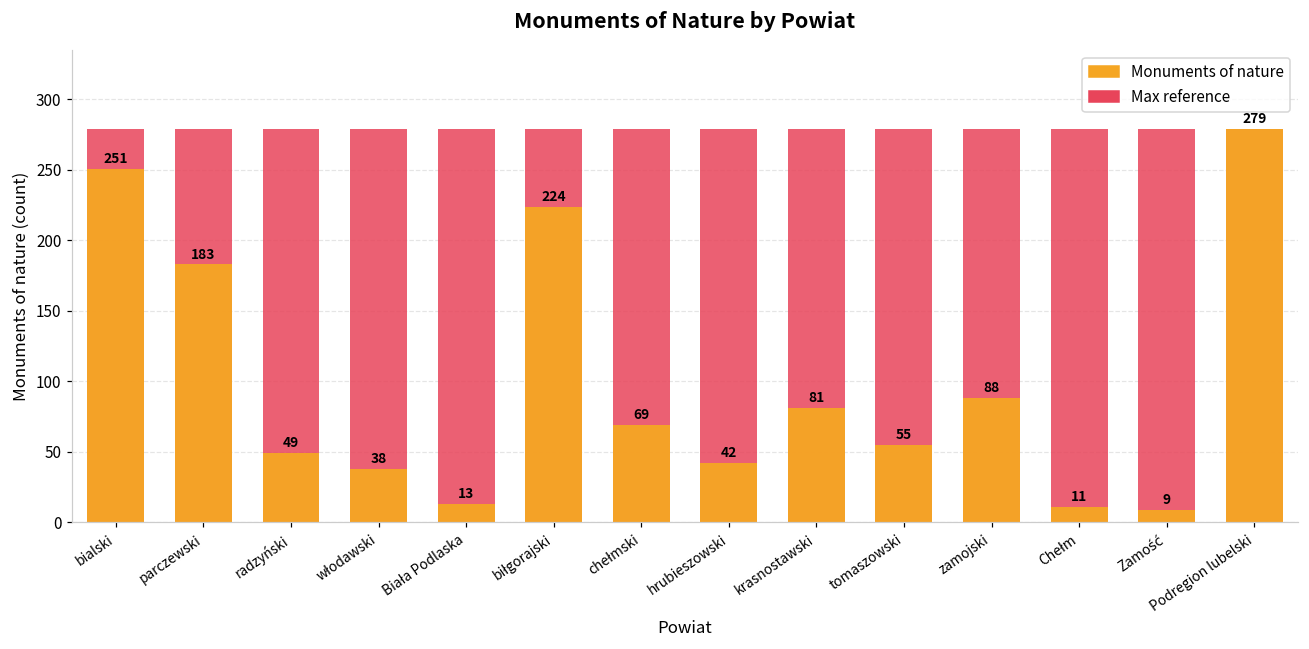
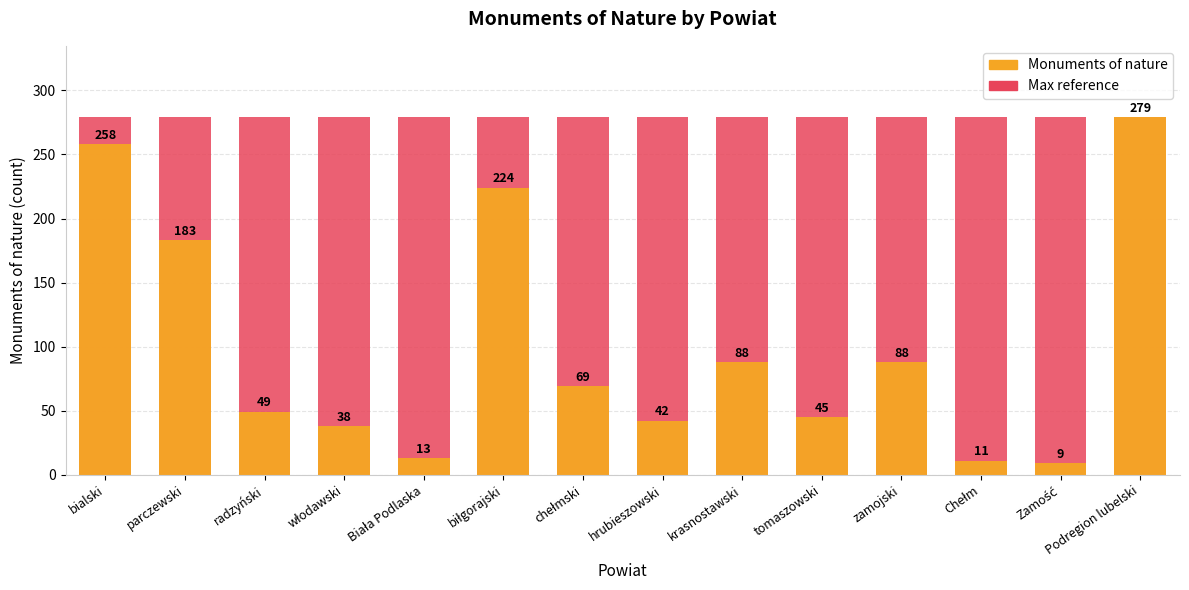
Monuments of nature, bialski: 251 -> 258
Monuments of nature, krasnostawski: 81 -> 88
Monuments of nature, tomaszowski: 55 -> 45
